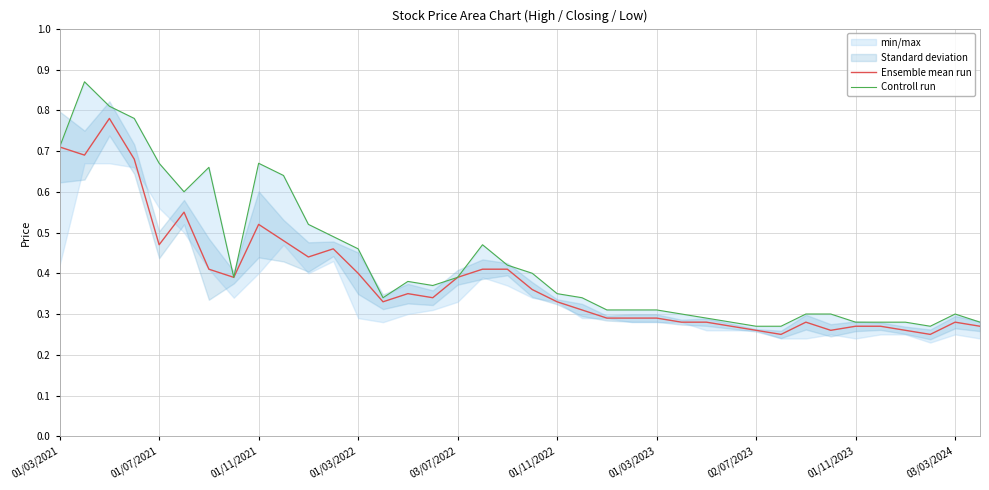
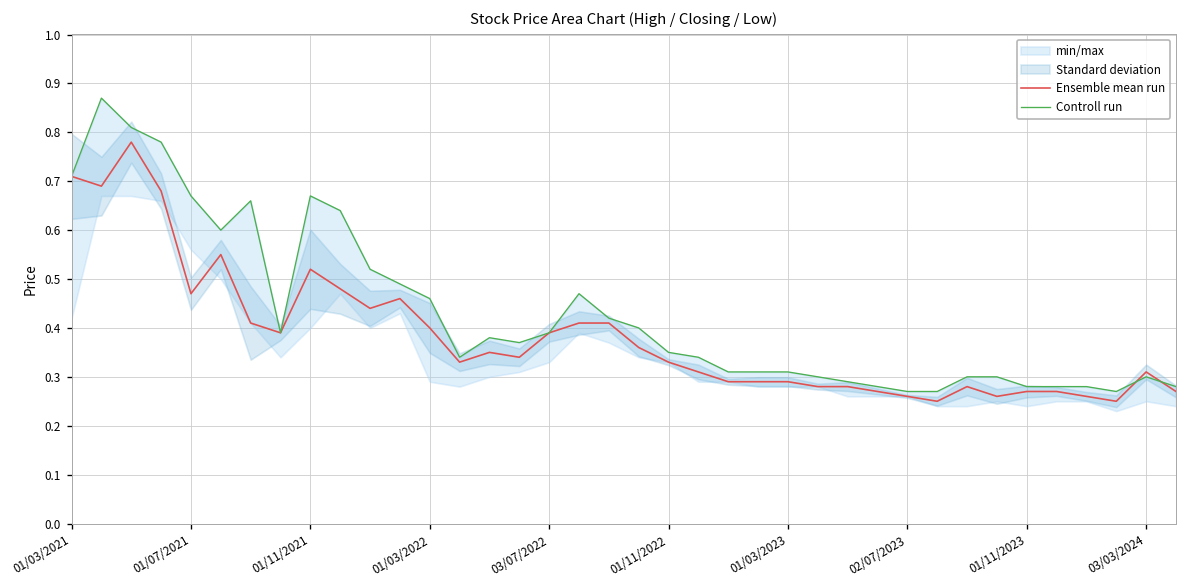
Ensemble mean run, 03/03/2024: 0.28 -> 0.31
